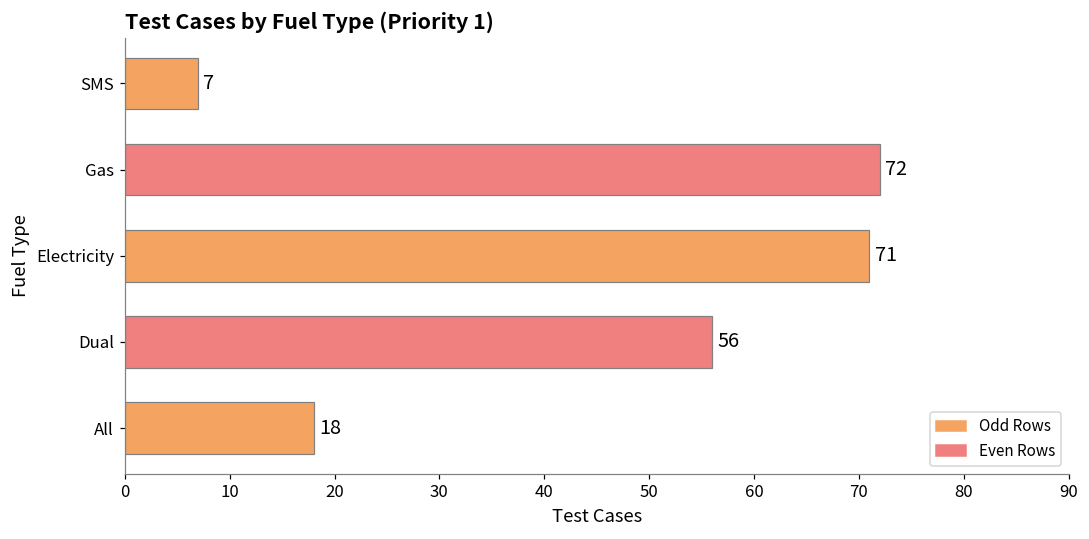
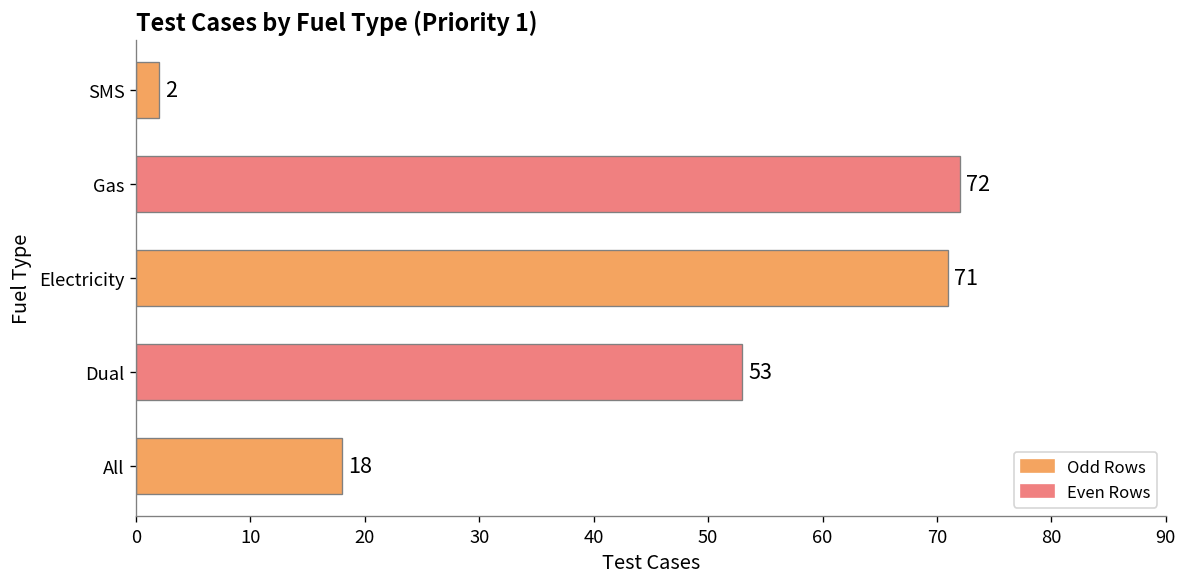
SMS: 7 -> 2
Dual: 56 -> 53
